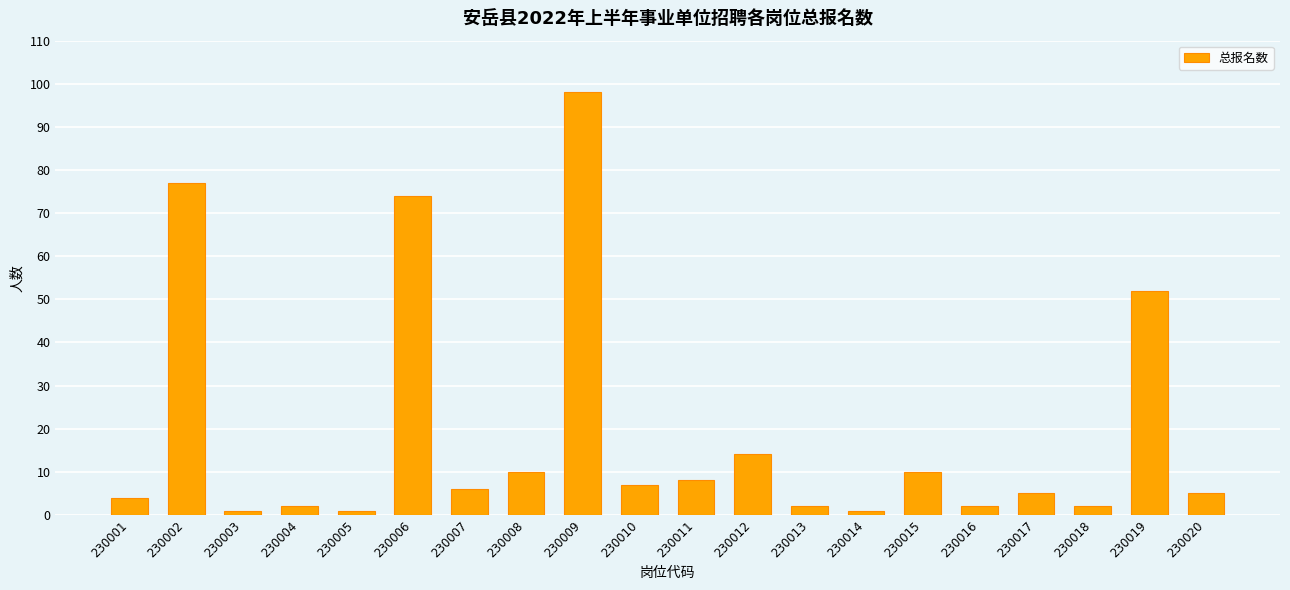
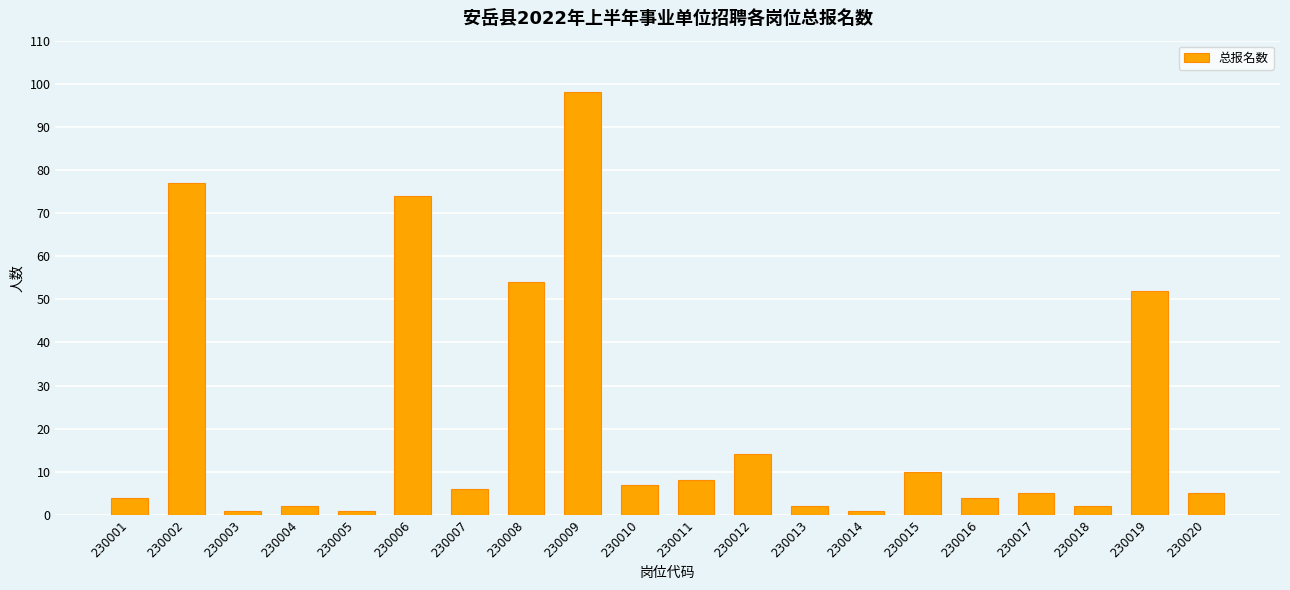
230008: 10 -> 54
230016: 2 -> 4
